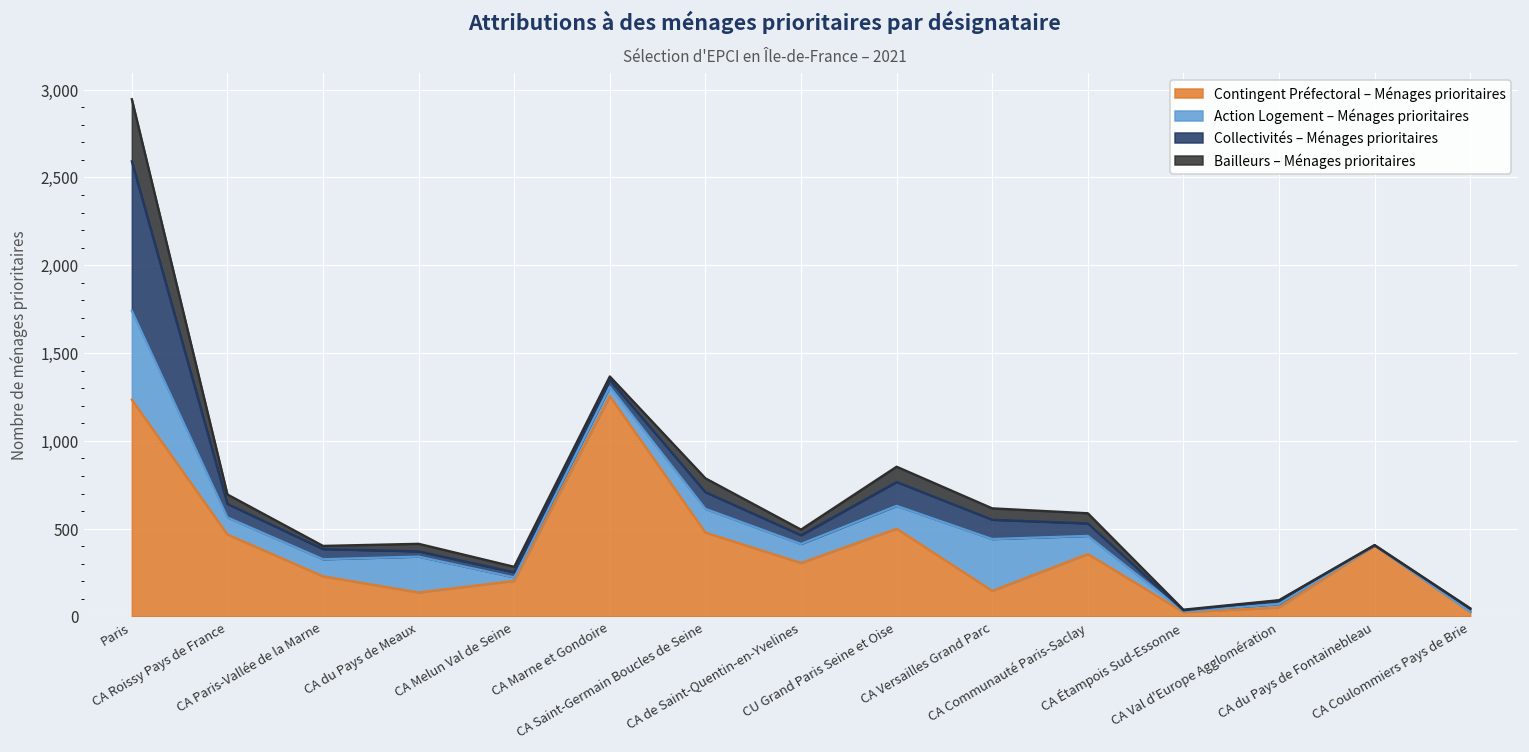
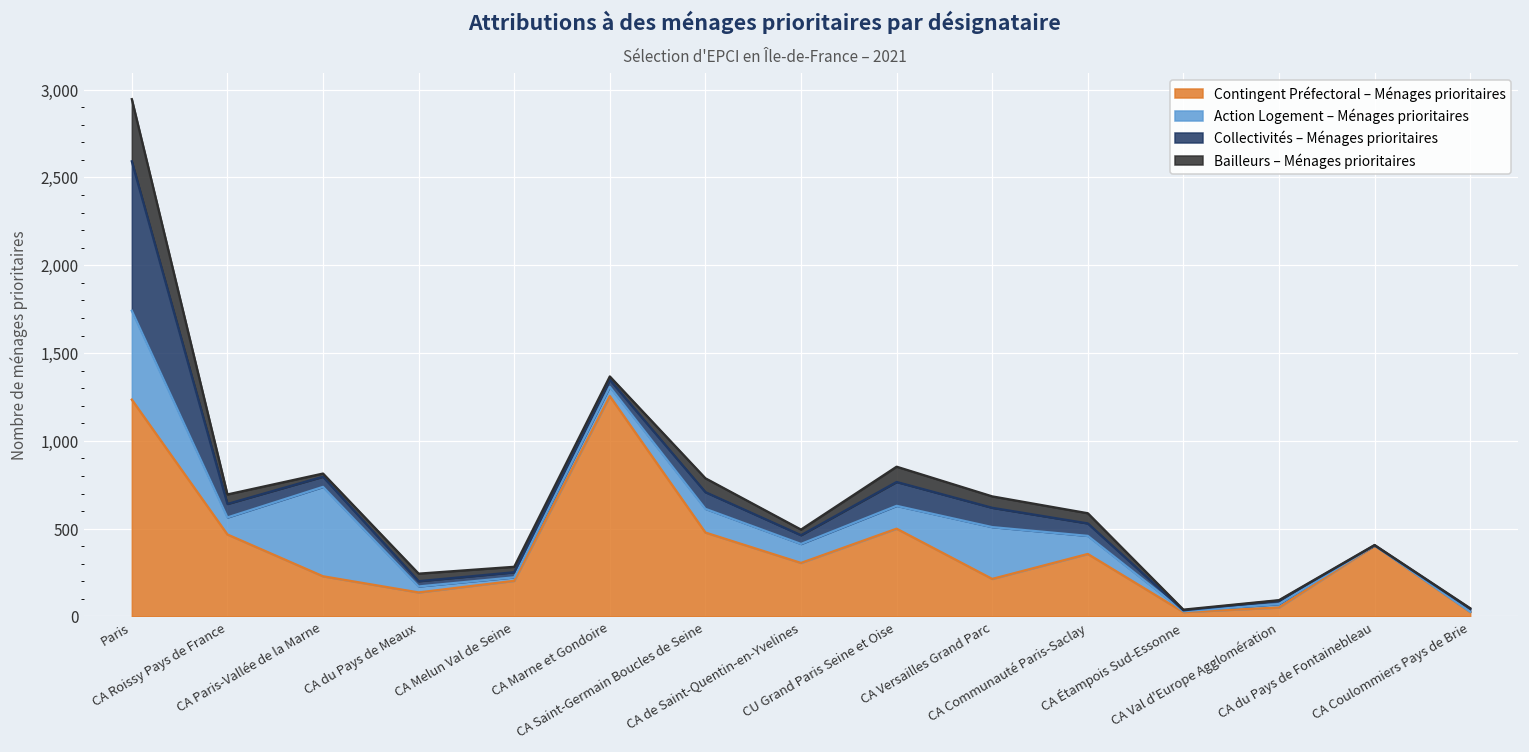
Action Logement – Ménages prioritaires, CA Paris-Vallée de la Marne: 100 -> 510
Action Logement – Ménages prioritaires, CA du Pays de Meaux: 200 -> 30
Contingent Préfectoral – Ménages prioritaires, CA Versailles Grand Parc: 150 -> 210
